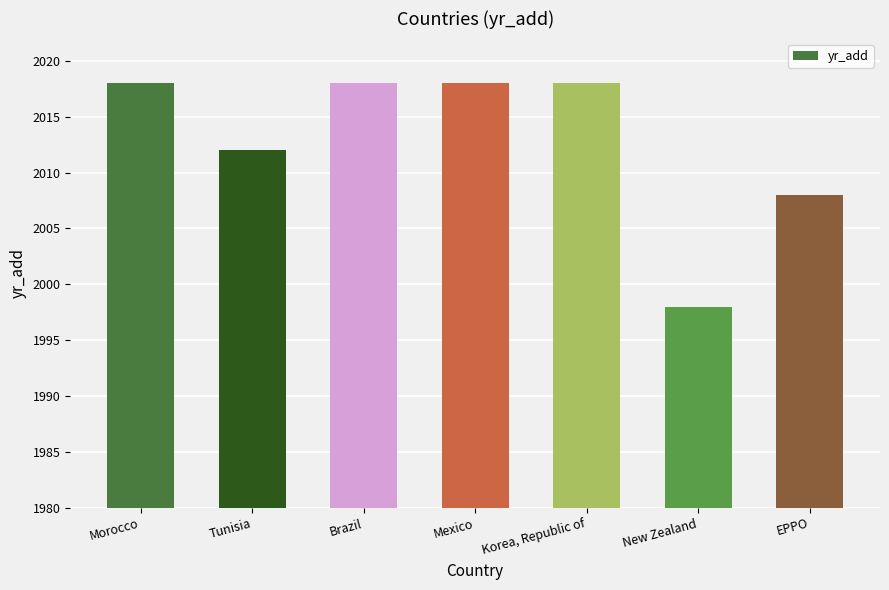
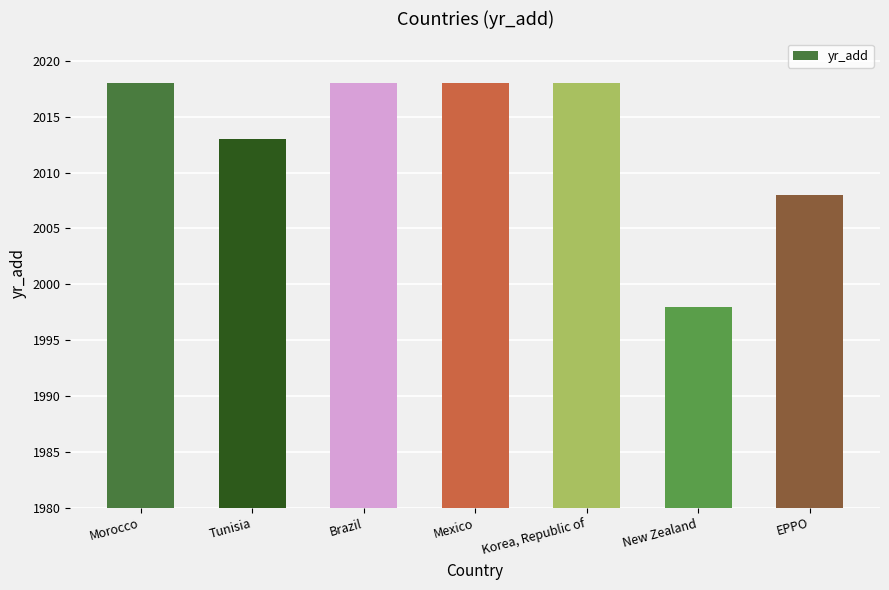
Tunisia: 2012 -> 2013
